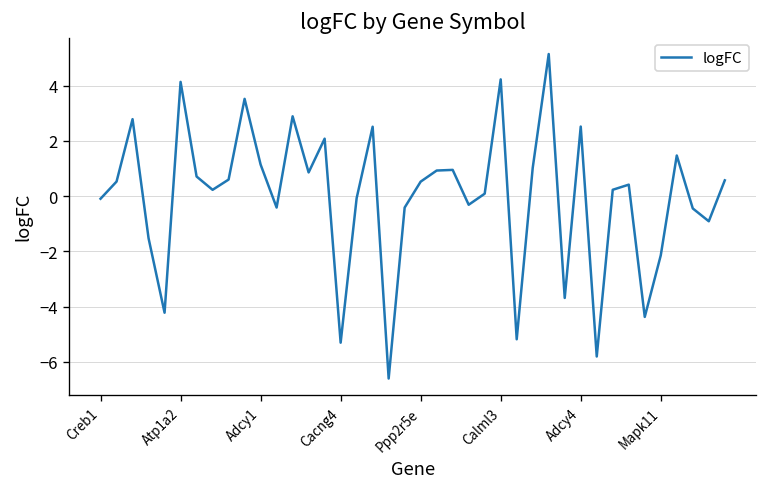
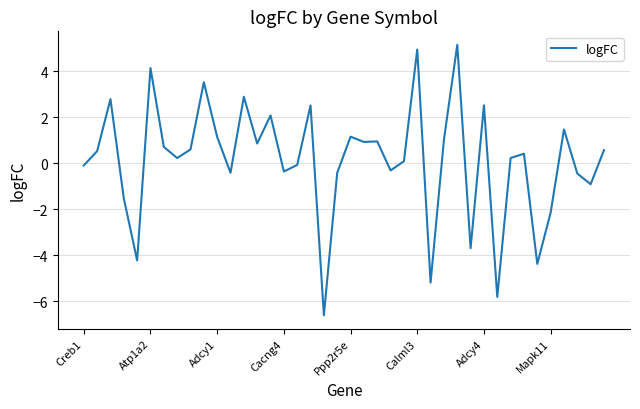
Cacng4: -5.3 -> -0.4
Ppp2r5e: 0.5 -> 1.2
Calml3: 4.2 -> 4.9
